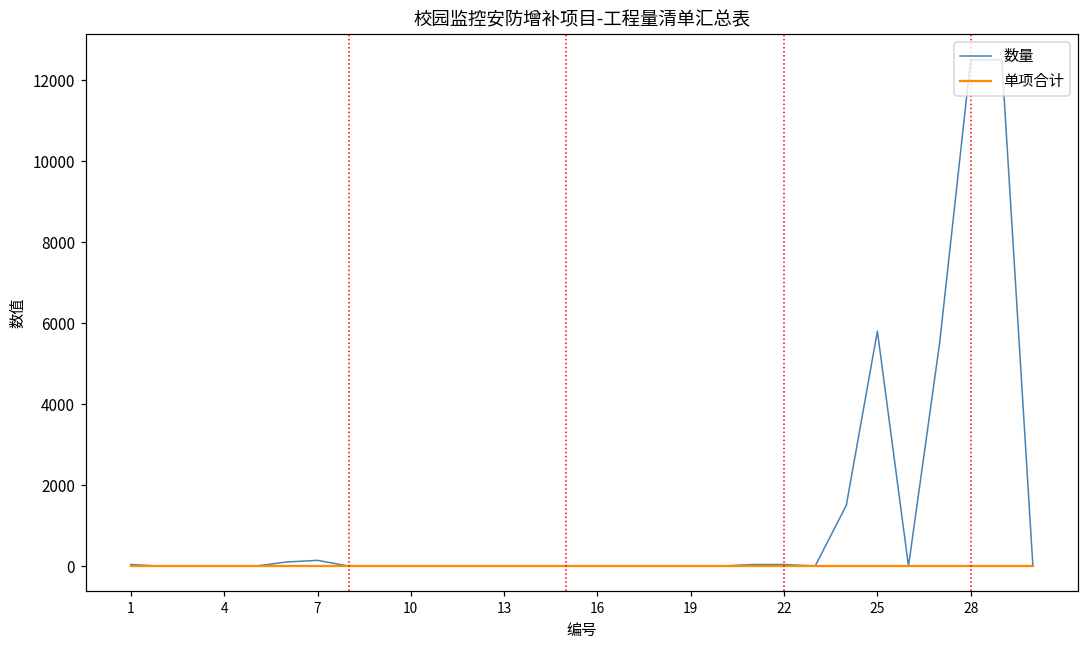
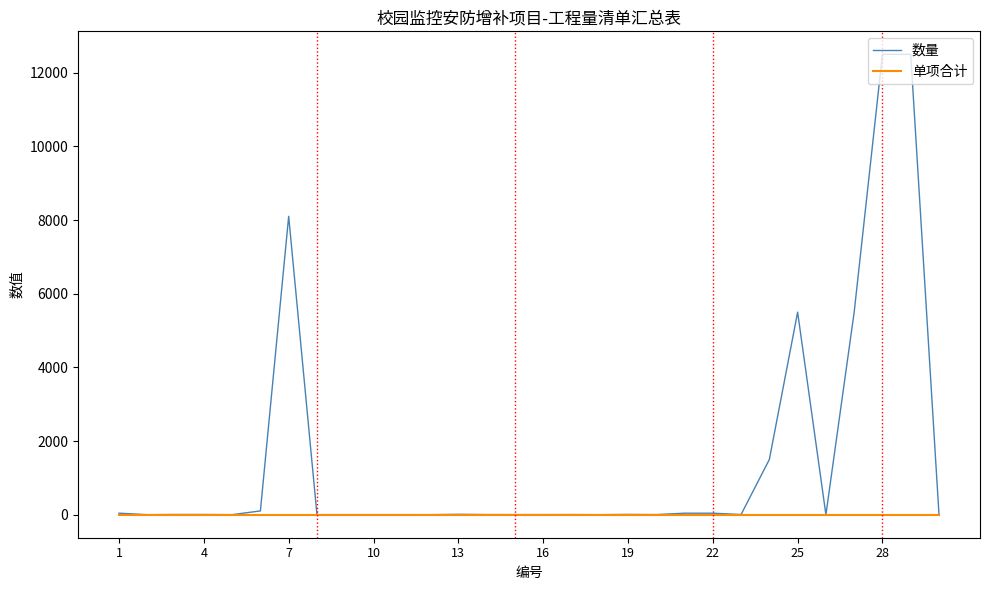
数量, 7: 100 -> 8100
数量, 25: 5800 -> 5500
